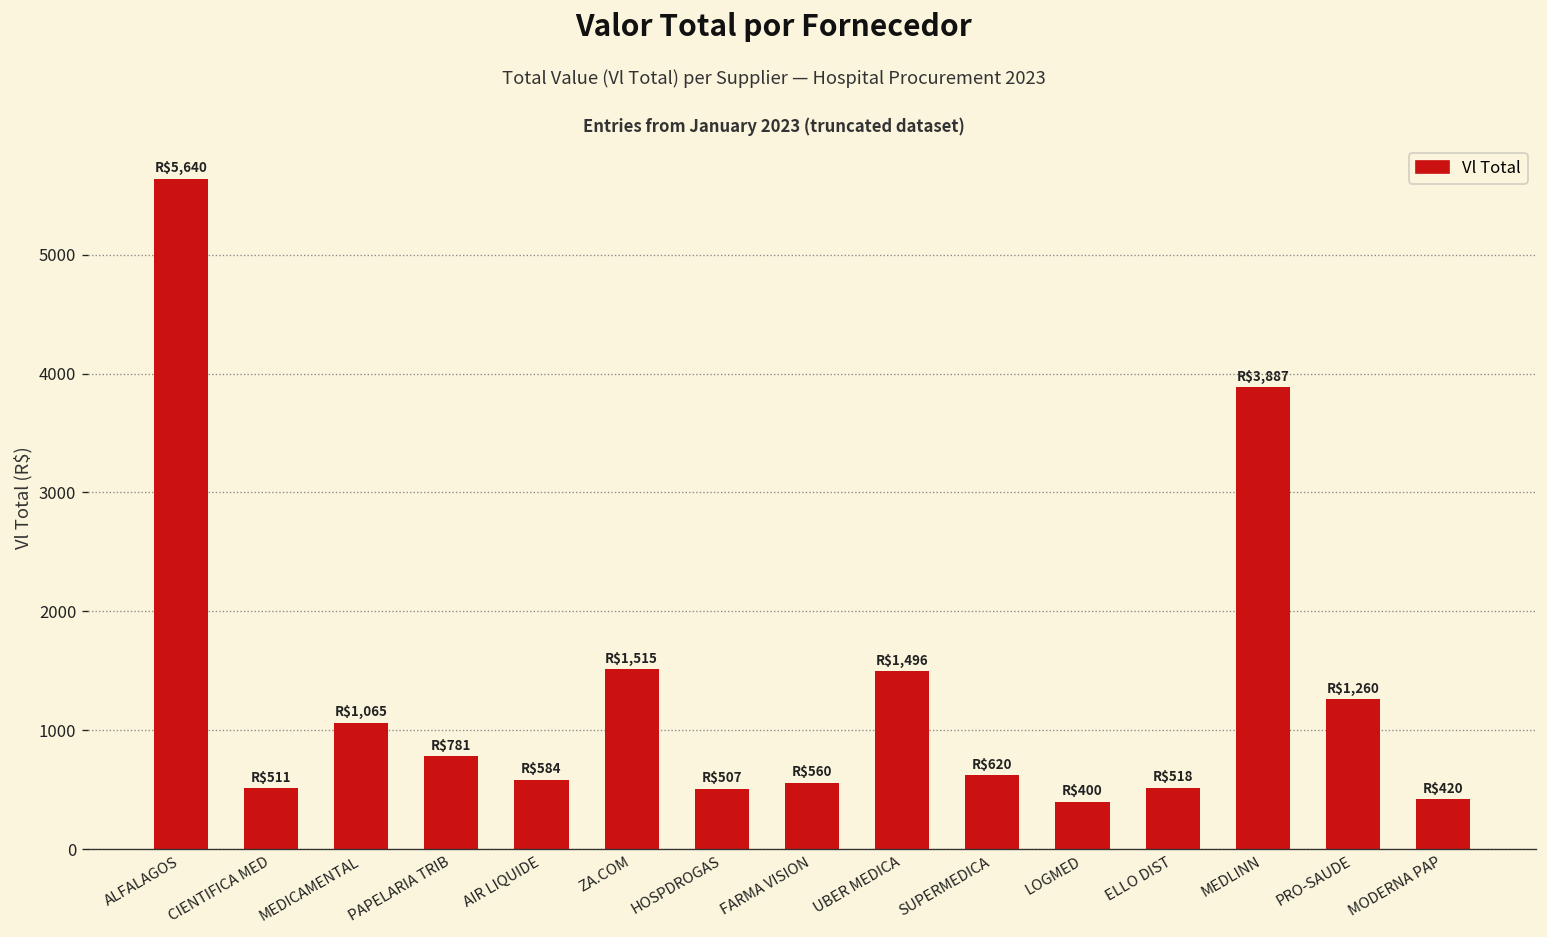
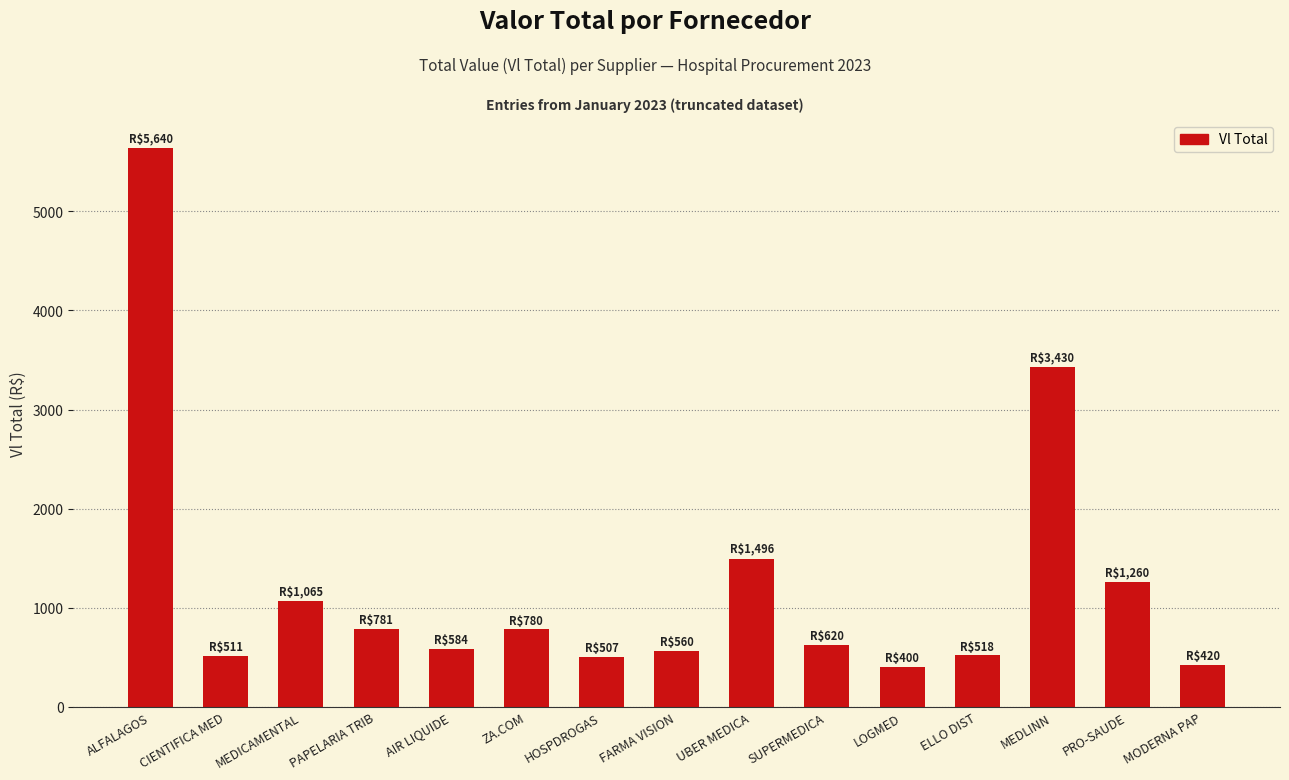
ZA.COM: $1,515 -> $780
MEDLINN: $3,887 -> $3,430
